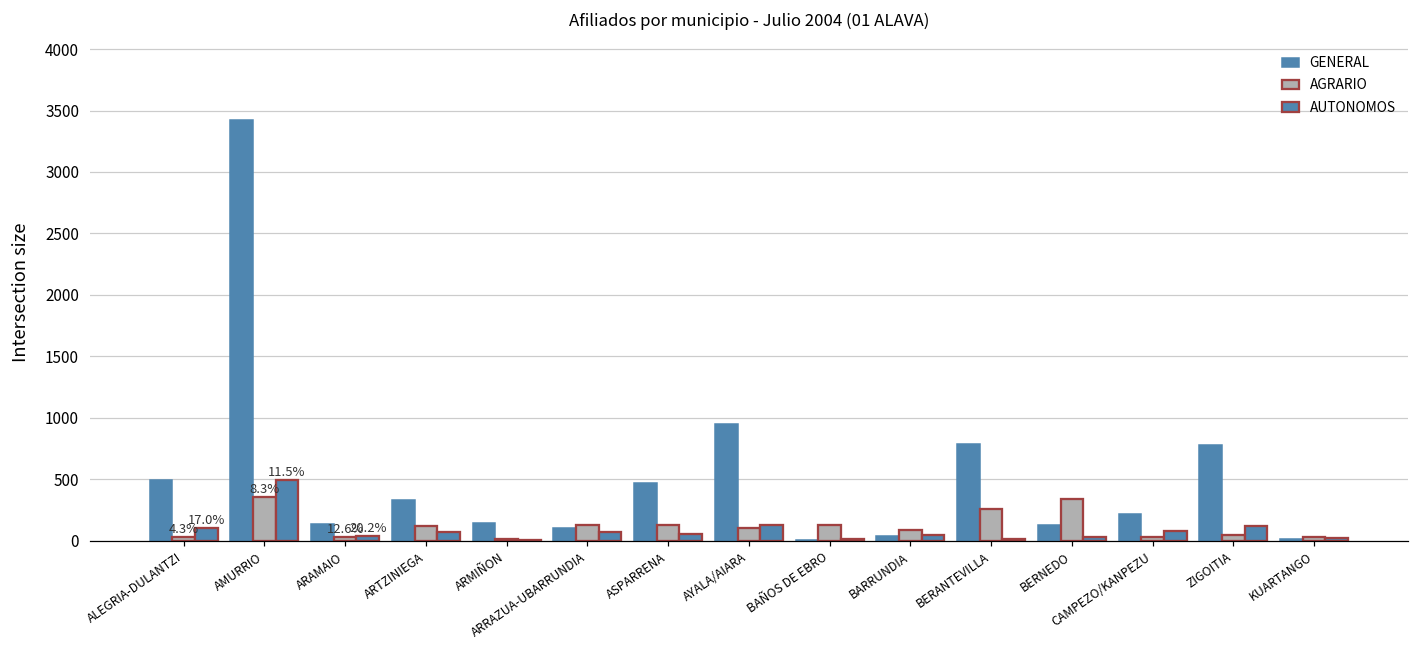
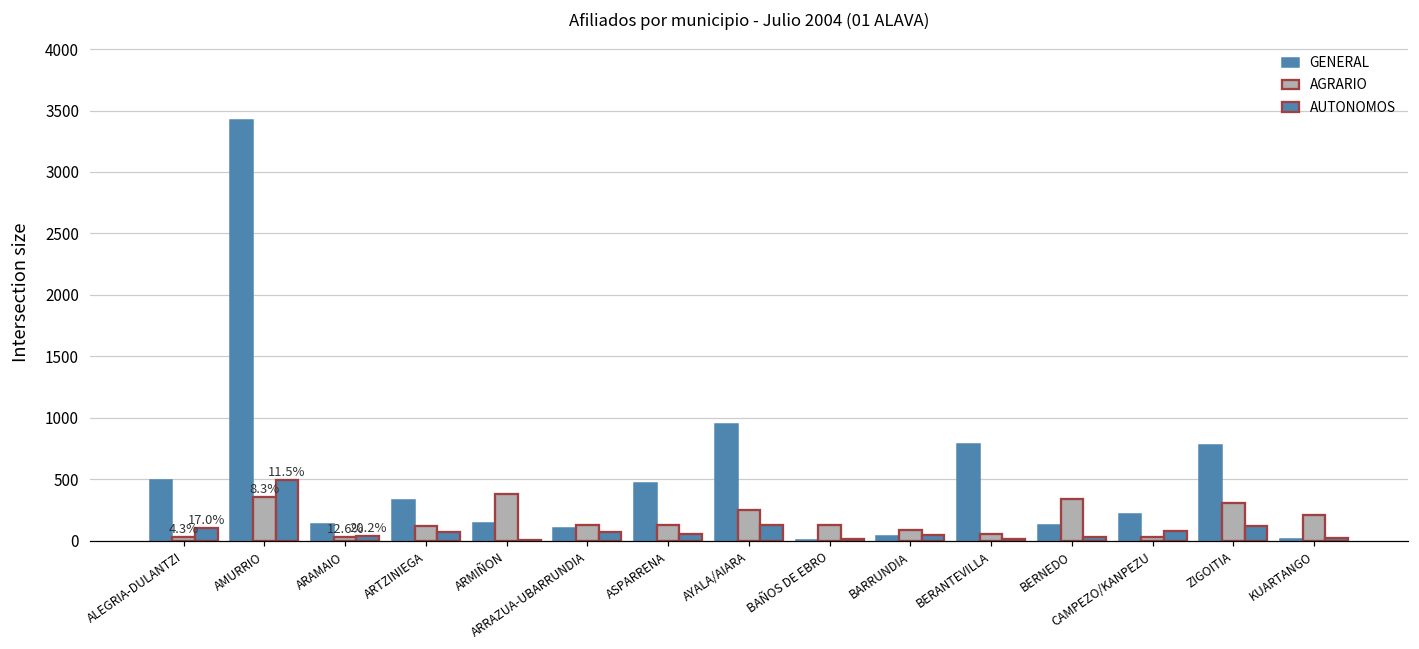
AGRARIO, ARMIÑON: 20 -> 380
AGRARIO, AYALA/AIARA: 110 -> 250
AGRARIO, BERANTEVILLA: 260 -> 60
AGRARIO, ZIGOITIA: 40 -> 300
AGRARIO, KUARTANGO: 30 -> 210
